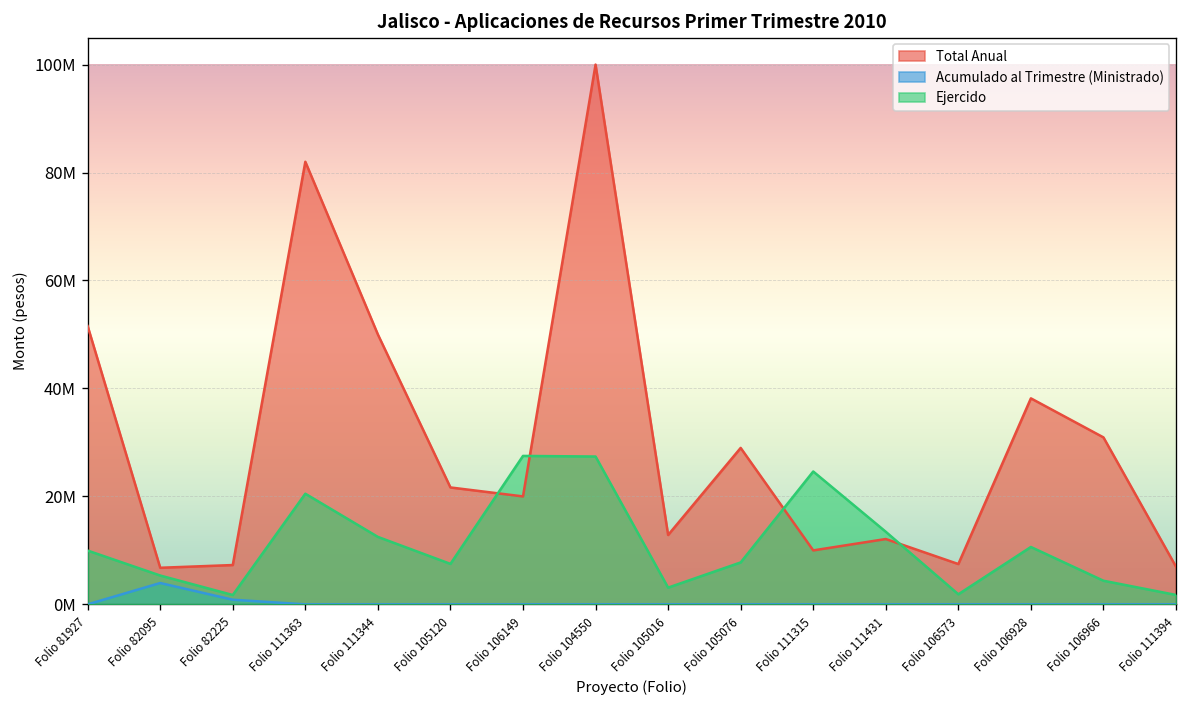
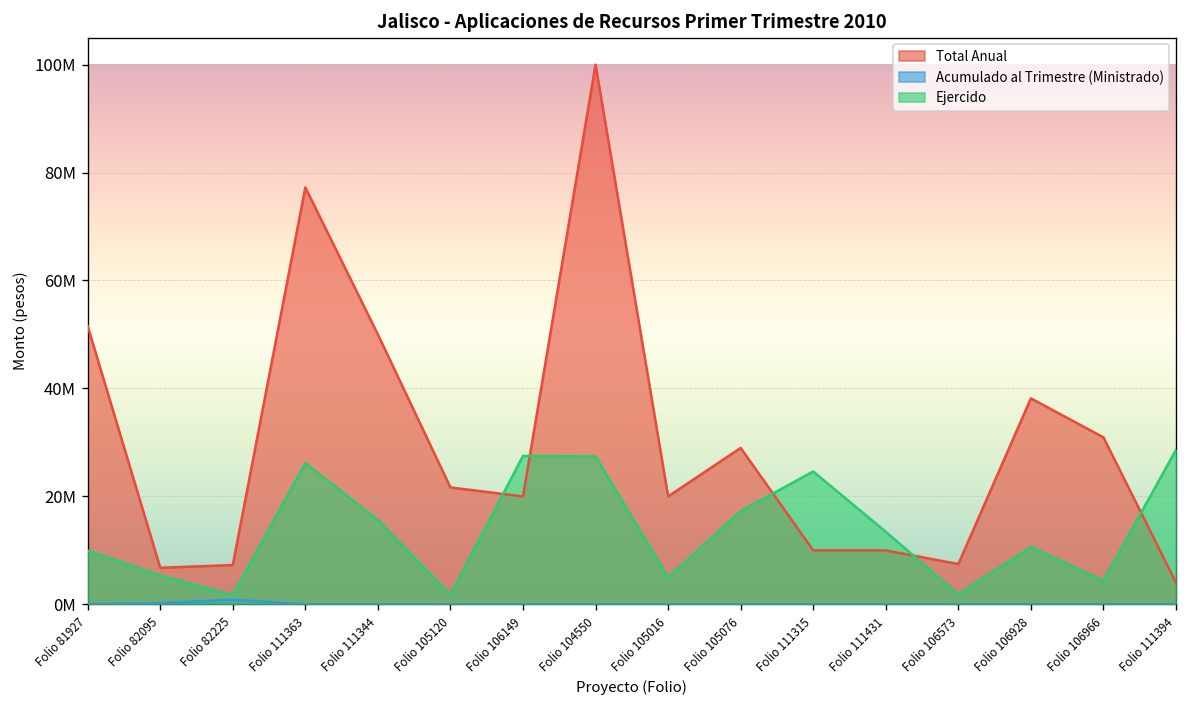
Acumulado al Trimestre (Ministrado), Folio 82095: 4000000 -> 0
Total Anual, Folio 111363: 82000000 -> 77000000
Ejercido, Folio 111363: 21000000 -> 26000000
Ejercido, Folio 111344: 13000000 -> 16000000
Ejercido, Folio 105120: 8000000 -> 2000000
Total Anual, Folio 105016: 13000000 -> 20000000
Ejercido, Folio 105016: 3000000 -> 5000000
Ejercido, Folio 105076: 8000000 -> 17000000
Total Anual, Folio 111431: 12000000 -> 10000000
Total Anual, Folio 111394: 7000000 -> 4000000
Ejercido, Folio 111394: 2000000 -> 29000000
